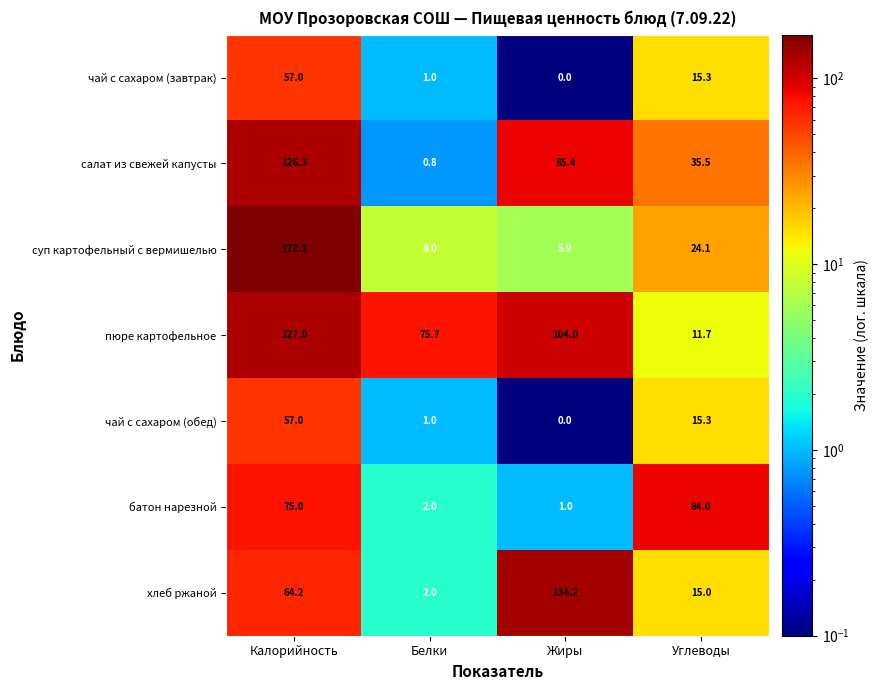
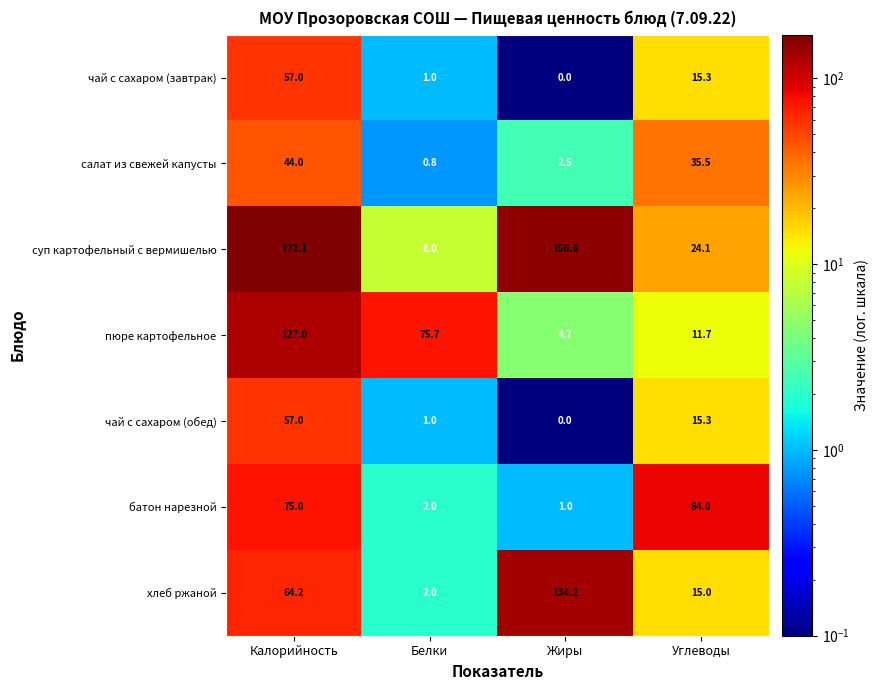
салат из свежей капусты, Калорийность: 126.3 -> 44.0
салат из свежей капусты, Жиры: 85.4 -> 2.5
суп картофельный с вермишелью, Жиры: 5.9 -> 156.6
пюре картофельное, Жиры: 104.0 -> 4.7
